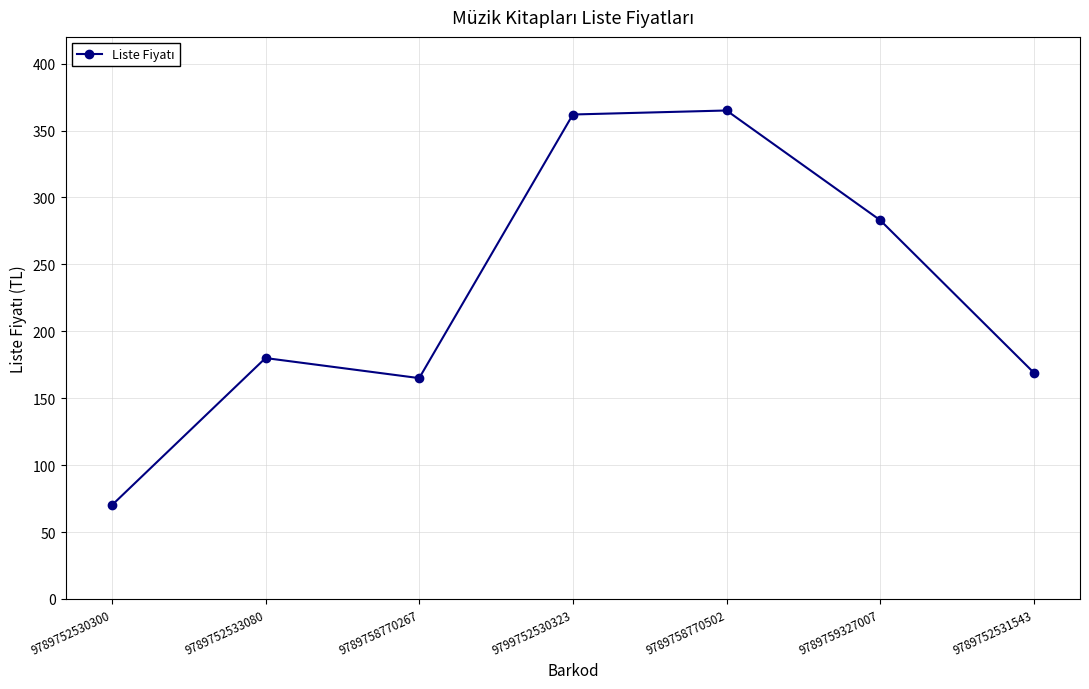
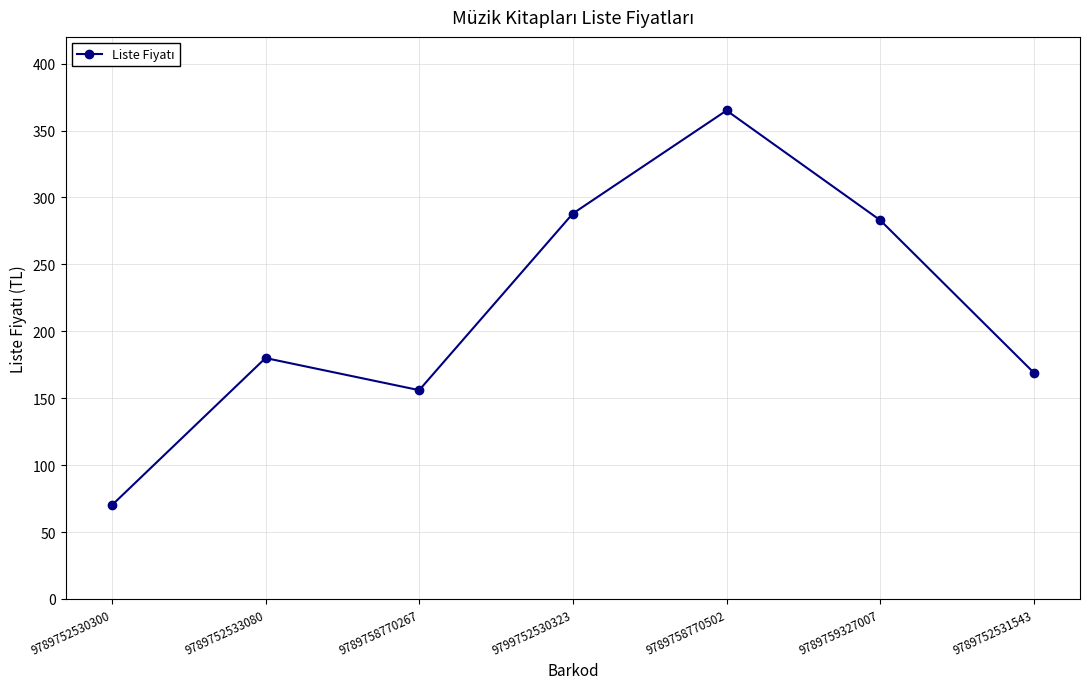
9789758770267: 165 -> 156
9799752530323: 362 -> 288
